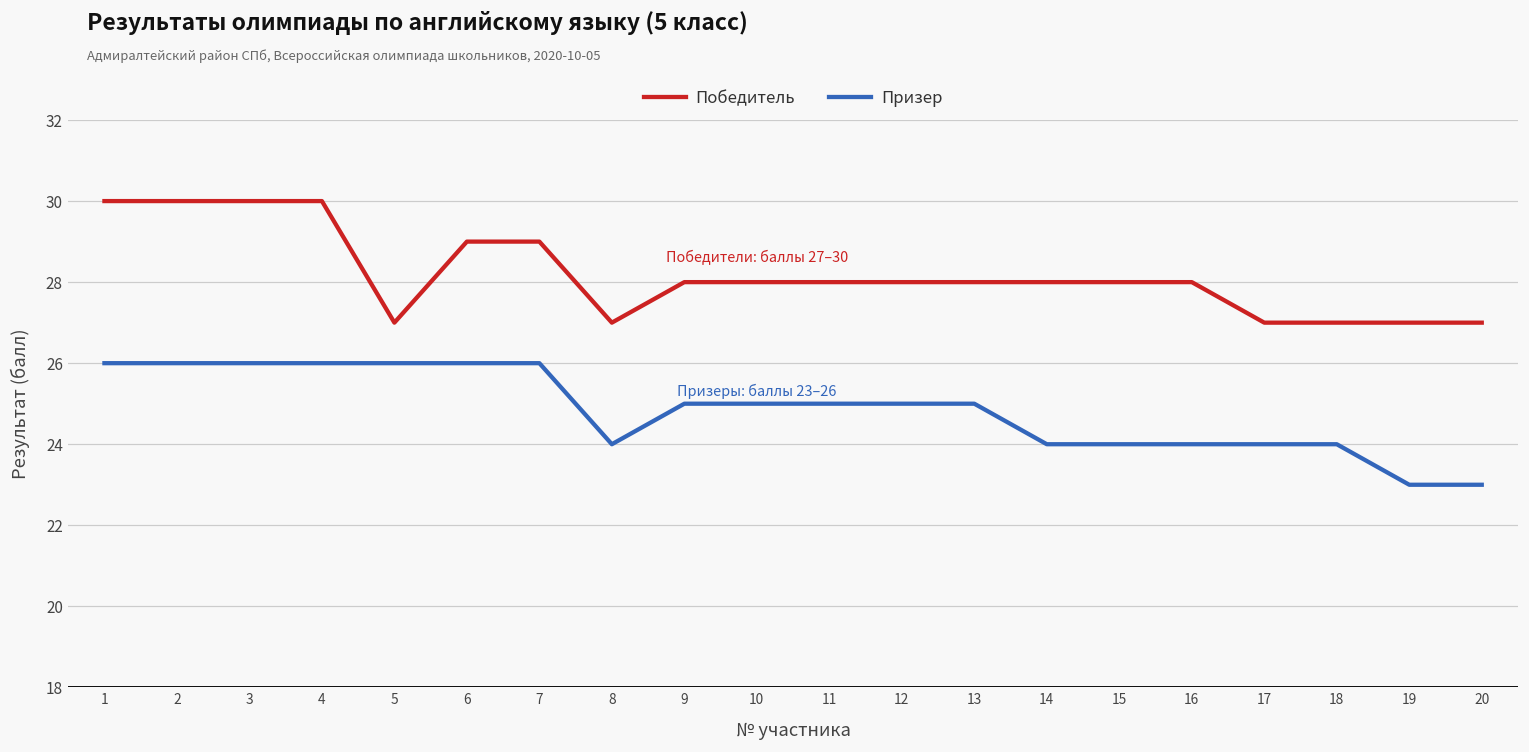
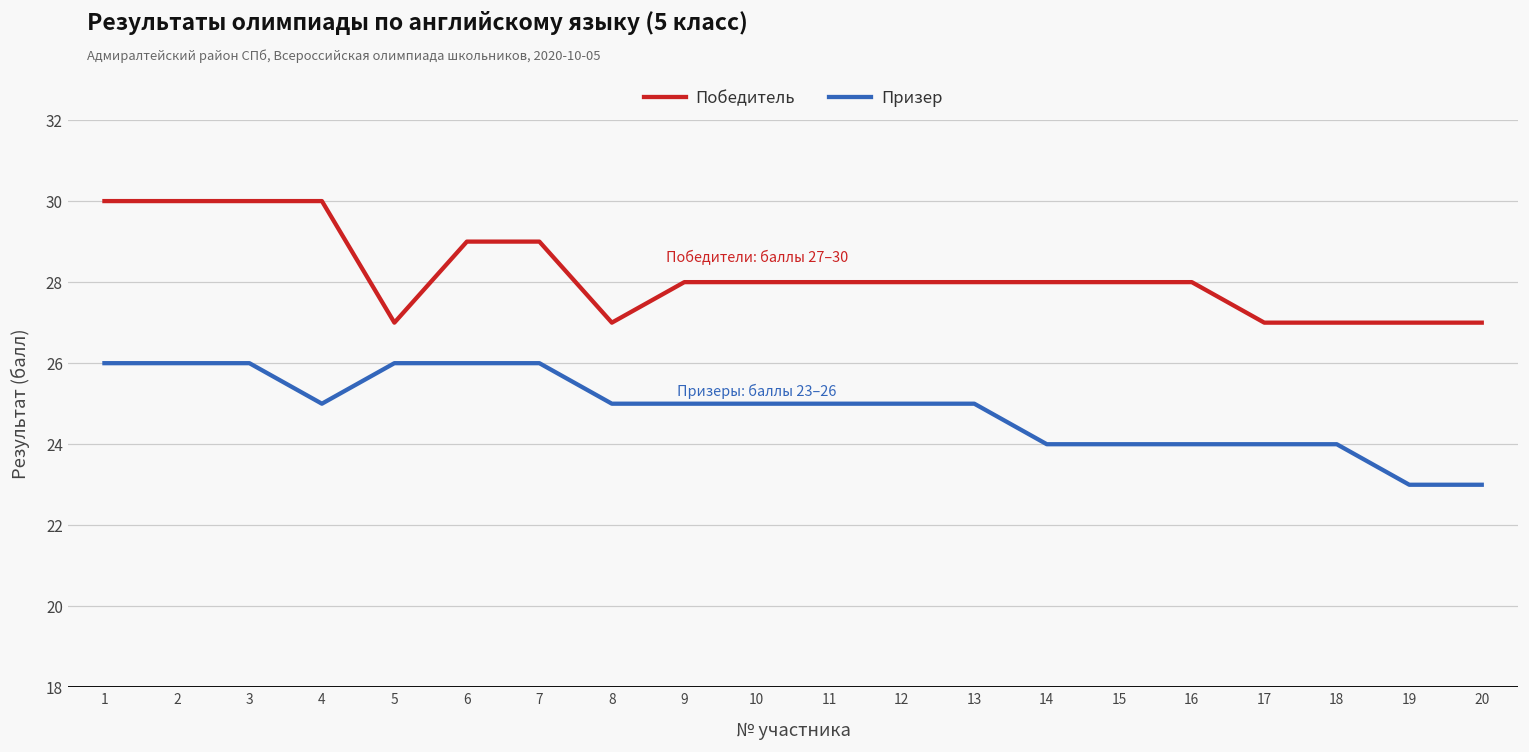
Призер, 4: 26 -> 25
Призер, 8: 24 -> 25
